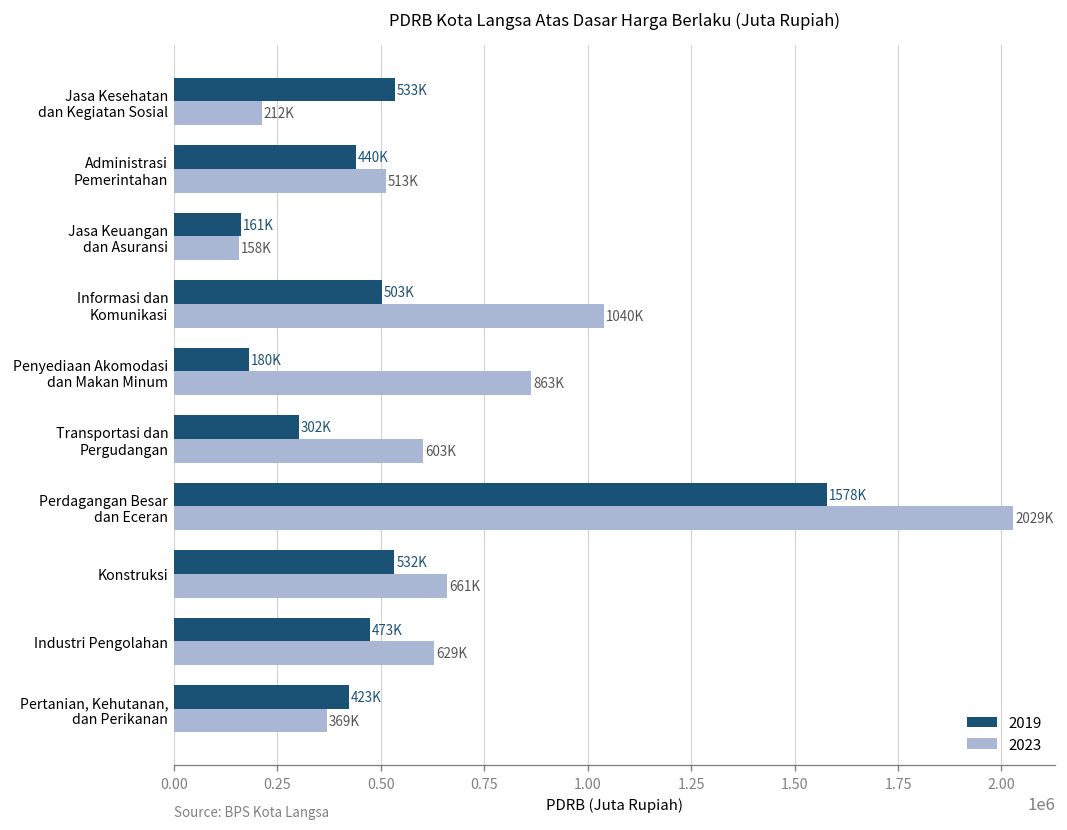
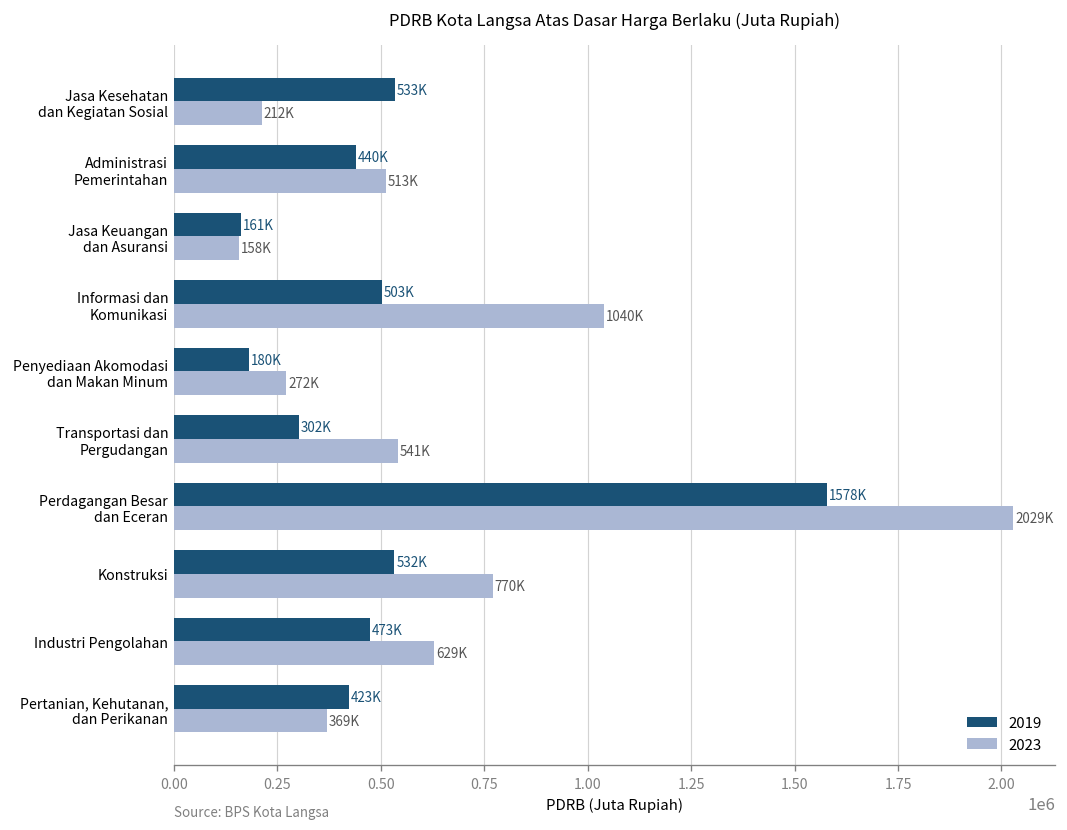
2023, Penyediaan Akomodasi dan Makan Minum: 863K -> 272K
2023, Transportasi dan Pergudangan: 603K -> 541K
2023, Konstruksi: 661K -> 770K
